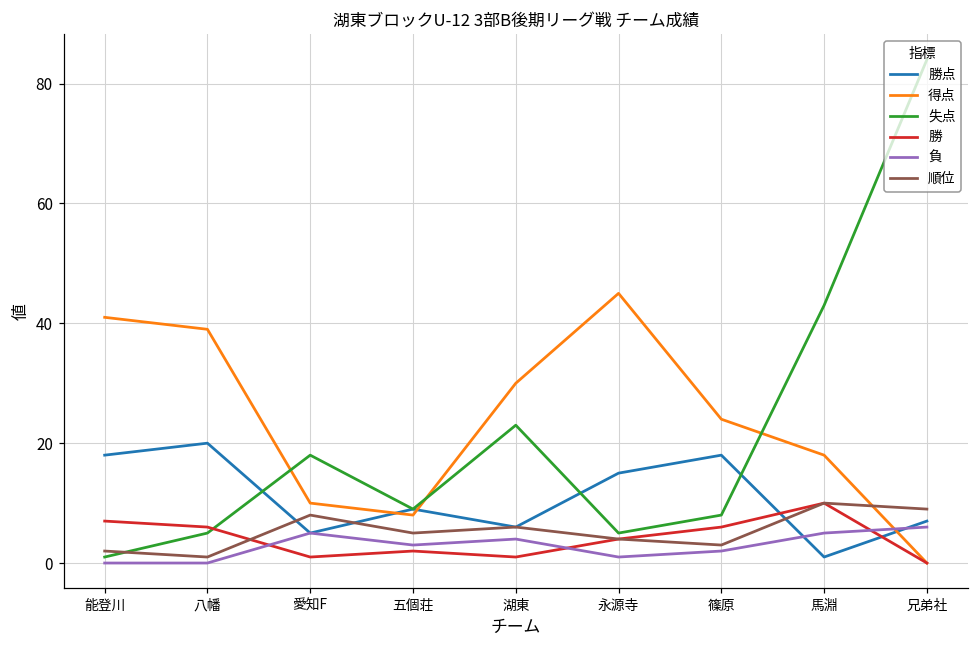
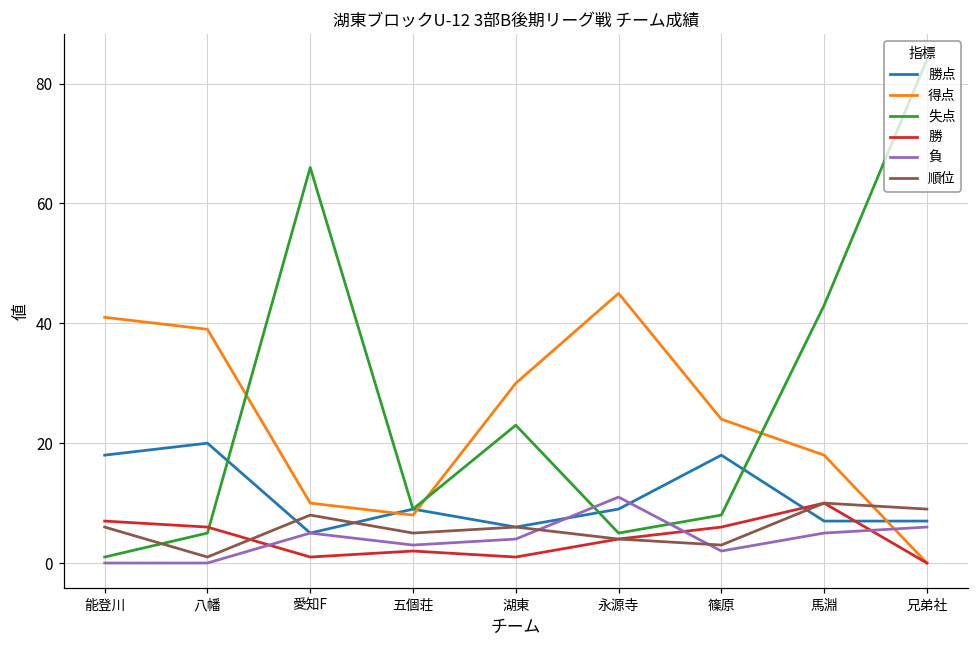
順位, 能登川: 2 -> 6
失点, 愛知F: 18 -> 66
勝点, 永源寺: 15 -> 9
負, 永源寺: 1 -> 11
勝点, 馬淵: 1 -> 7
